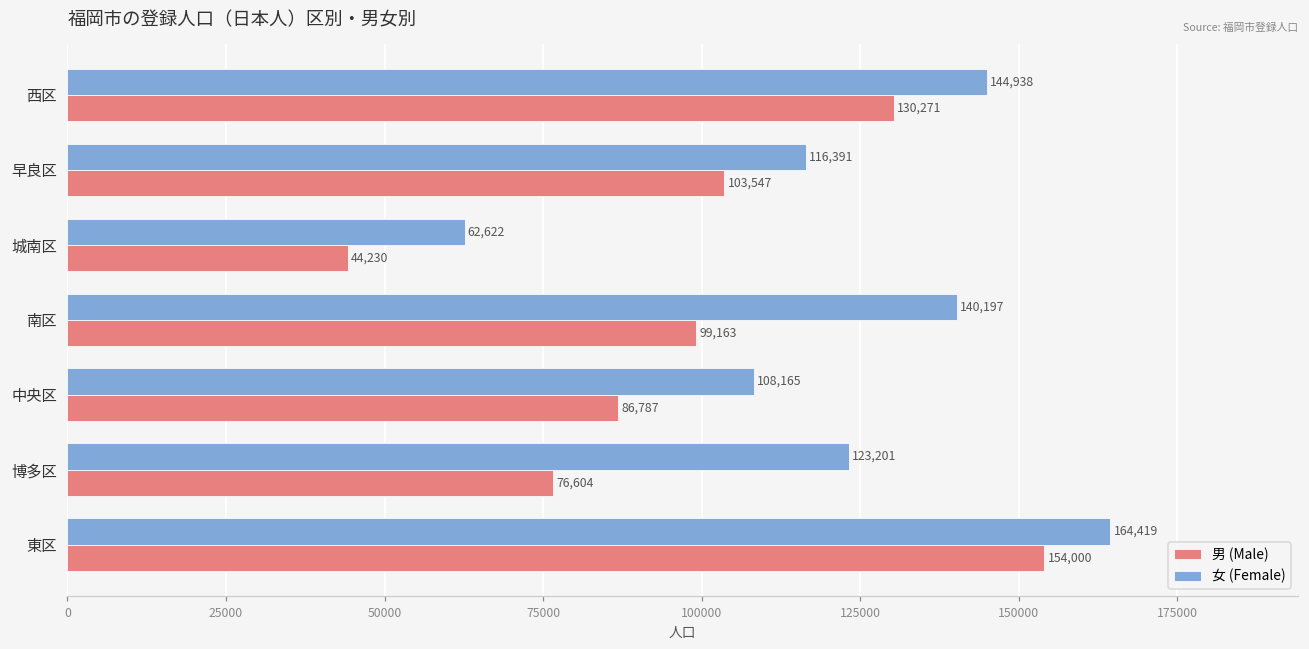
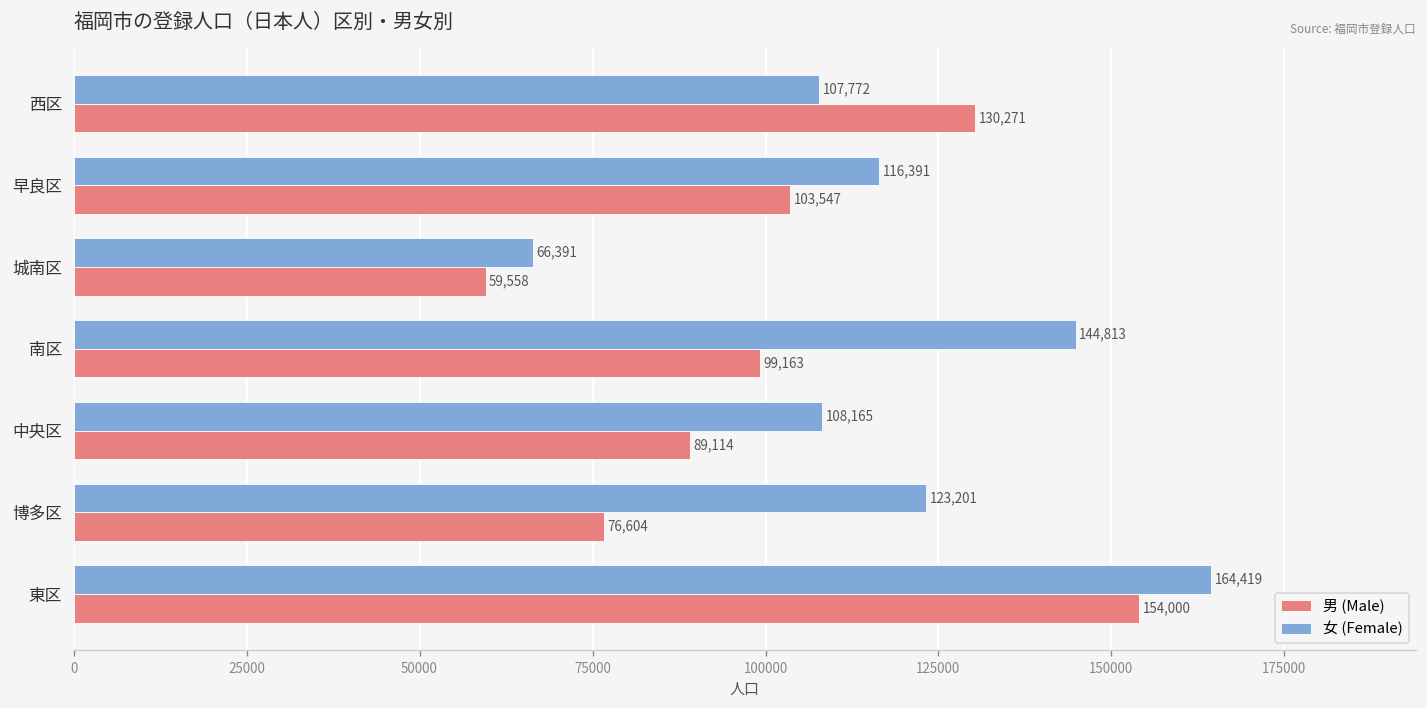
女 (Female), 西区: 144,938 -> 107,772
女 (Female), 城南区: 62,622 -> 66,391
男 (Male), 城南区: 44,230 -> 59,558
女 (Female), 南区: 140,197 -> 144,813
男 (Male), 中央区: 86,787 -> 89,114
